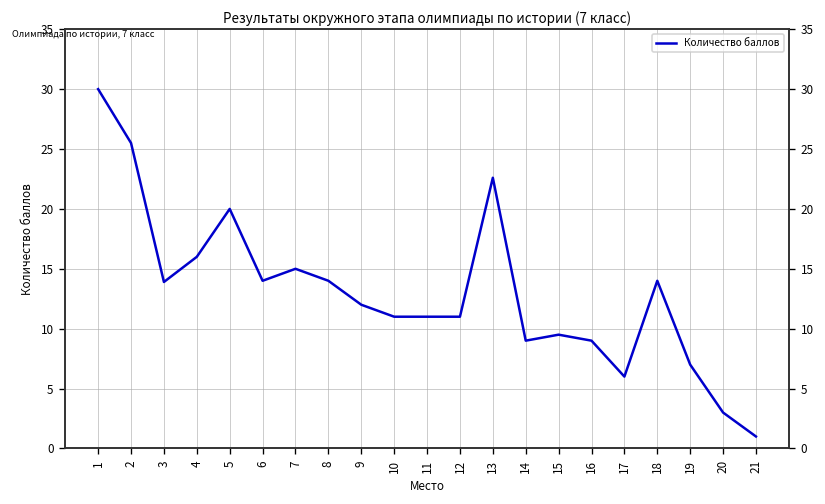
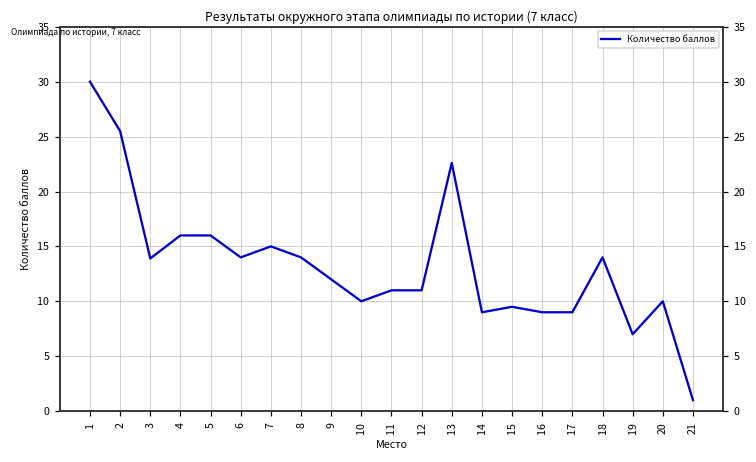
5: 20 -> 16
10: 11 -> 10
17: 6 -> 9
20: 3 -> 10
